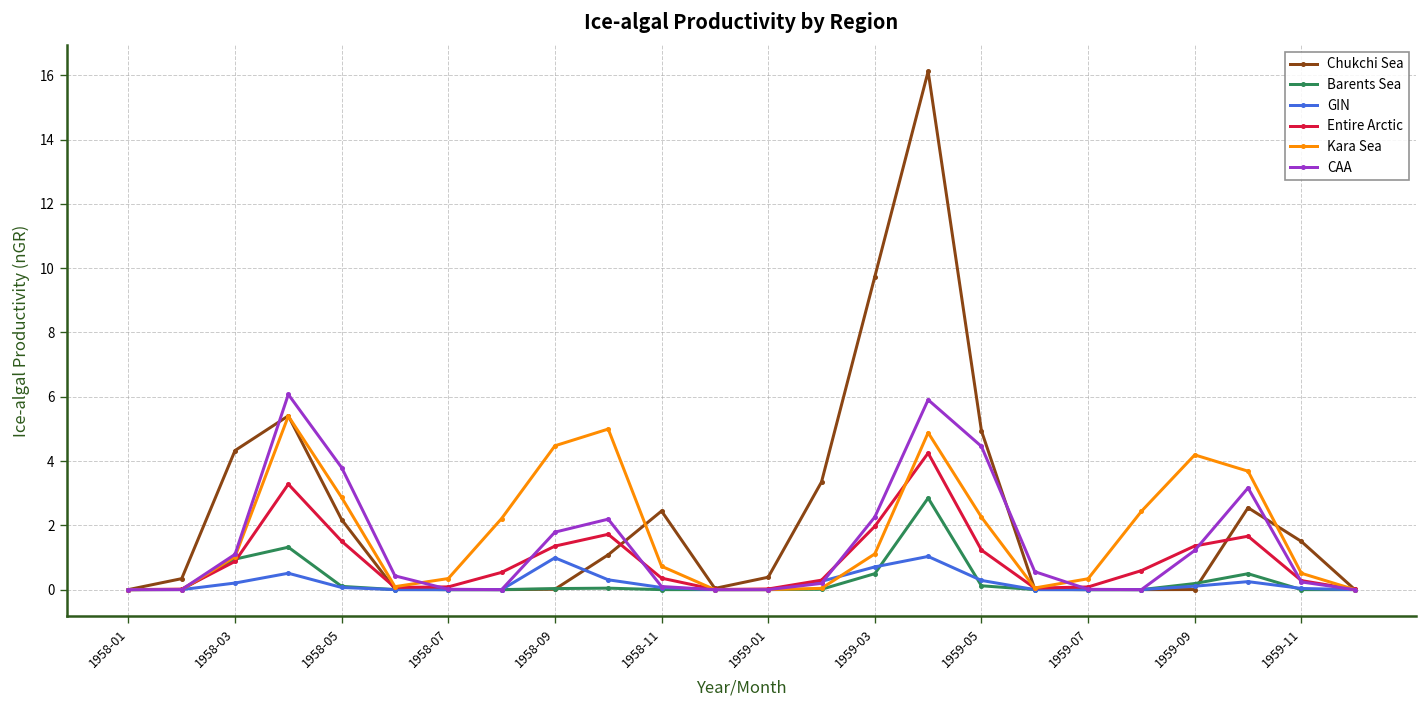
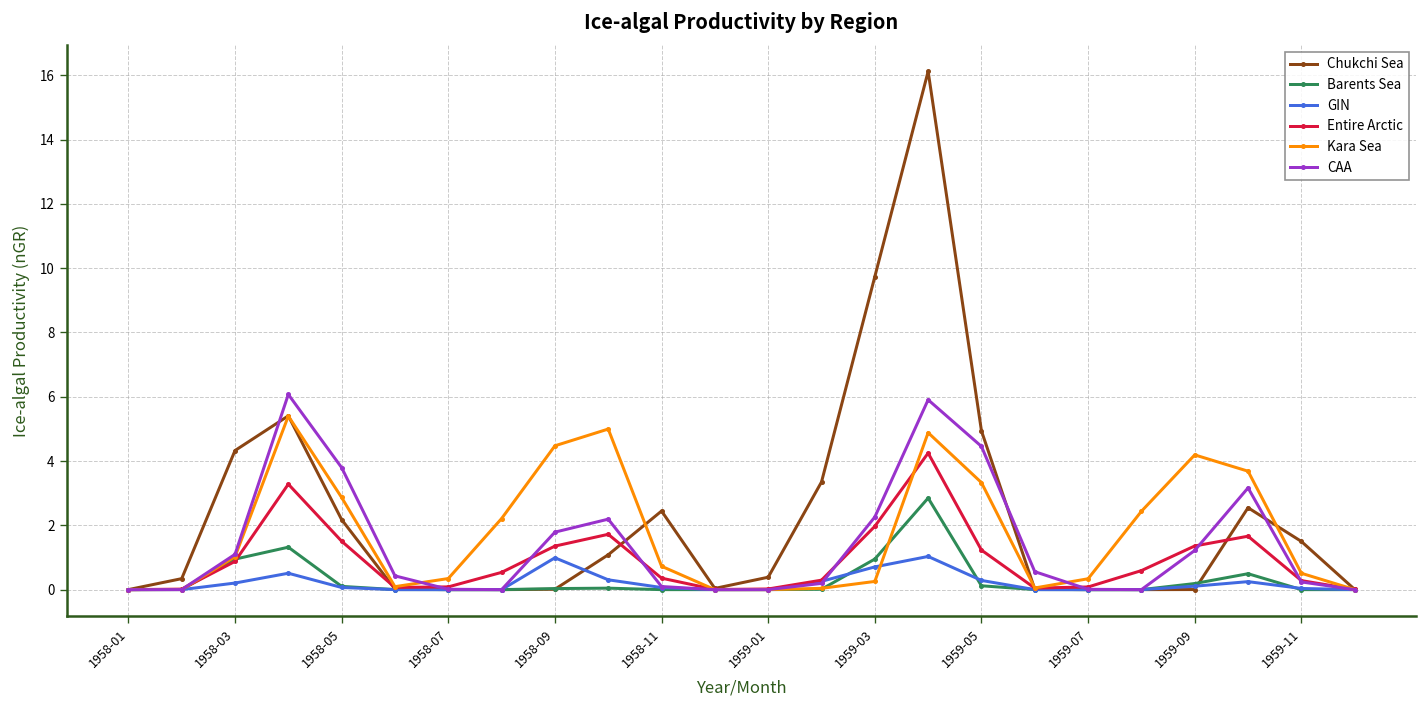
Barents Sea, 1959-03: 0.5 -> 1.0
Kara Sea, 1959-03: 1.1 -> 0.3
Kara Sea, 1959-05: 2.3 -> 3.3
